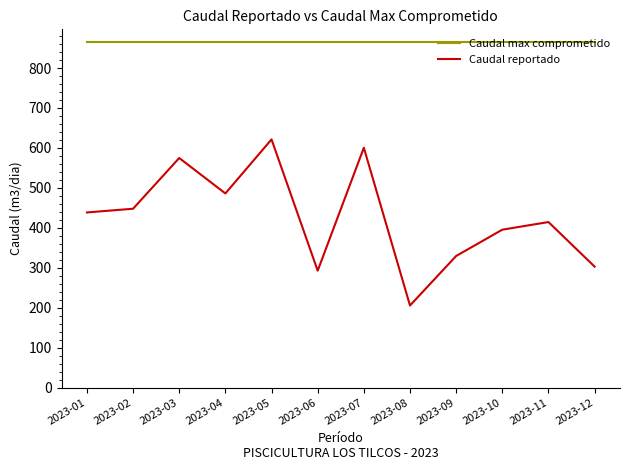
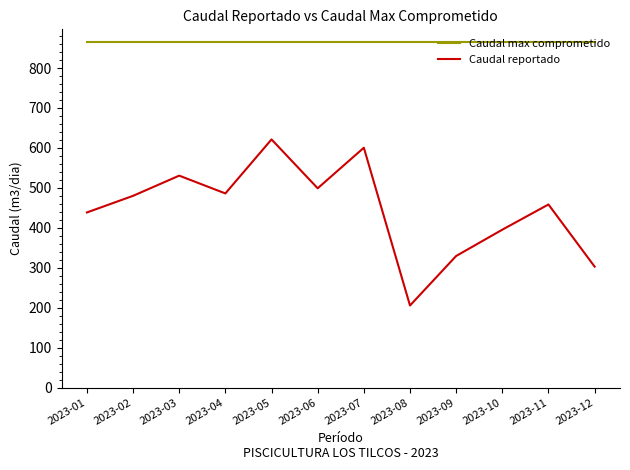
Caudal reportado, 2023-02: 450 -> 480
Caudal reportado, 2023-03: 570 -> 530
Caudal reportado, 2023-06: 290 -> 500
Caudal reportado, 2023-11: 410 -> 460
